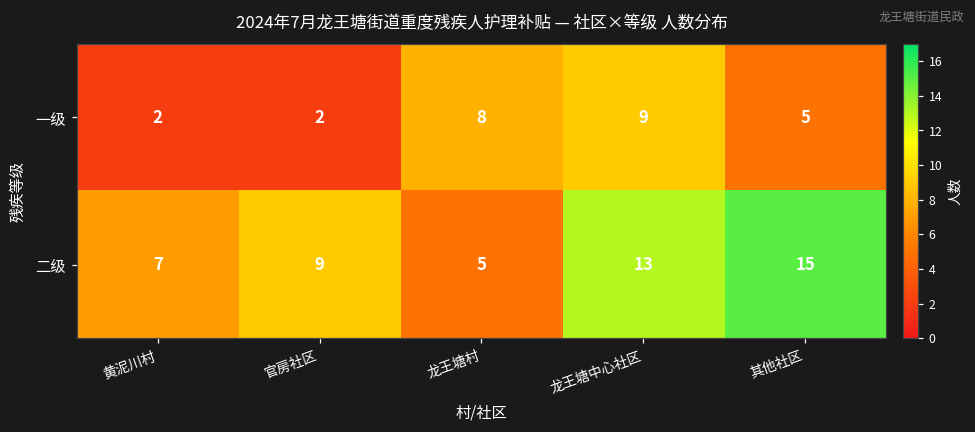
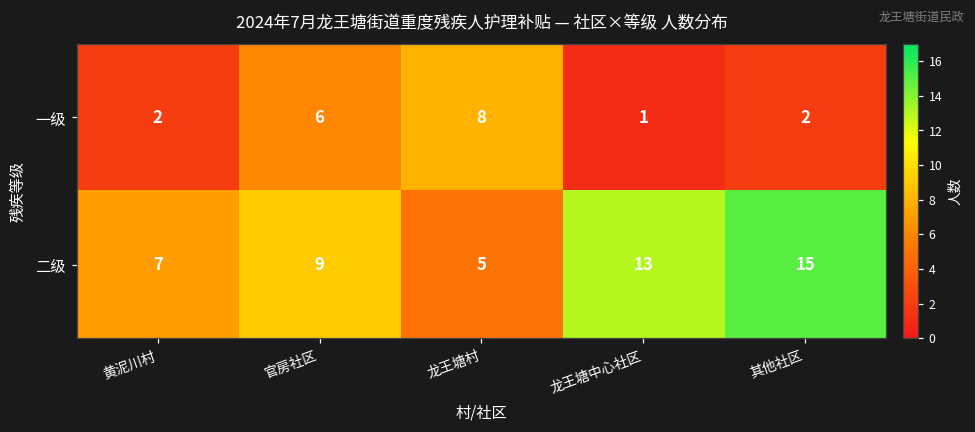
一级, 官房社区: 2 -> 6
一级, 龙王塘中心社区: 9 -> 1
一级, 其他社区: 5 -> 2
